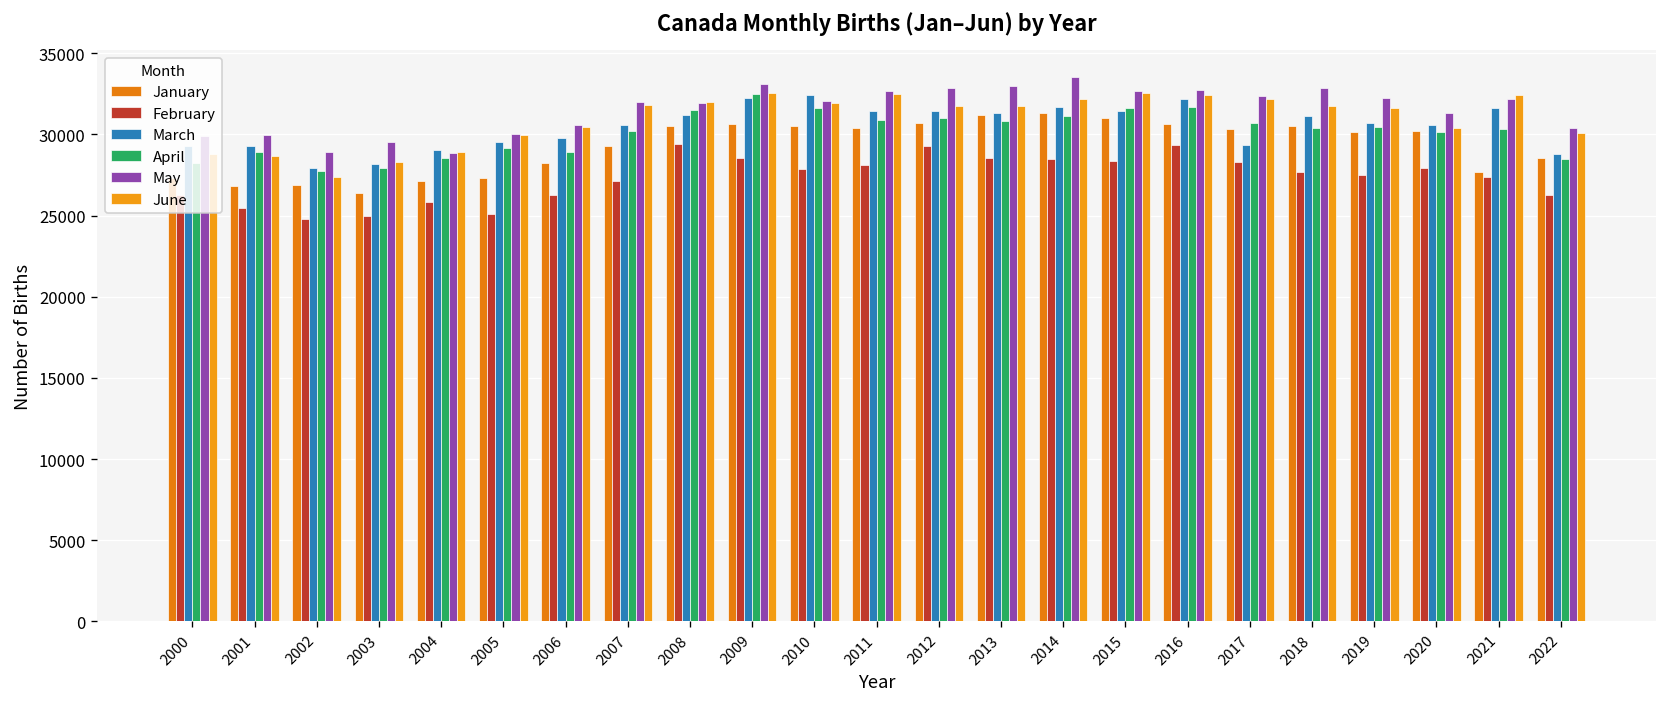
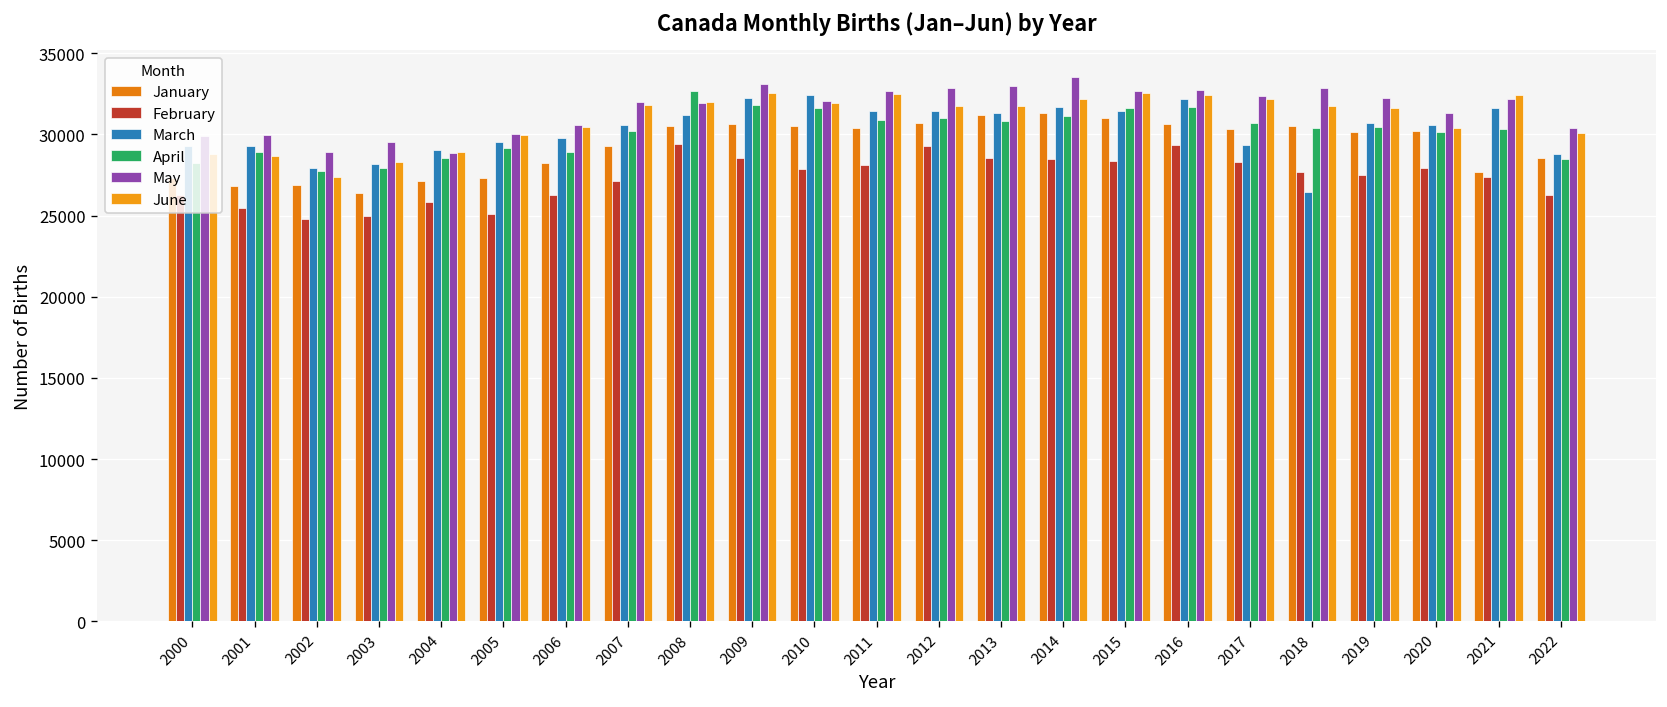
April, 2008: 31500 -> 32700
April, 2009: 32500 -> 31800
March, 2018: 31100 -> 26400
